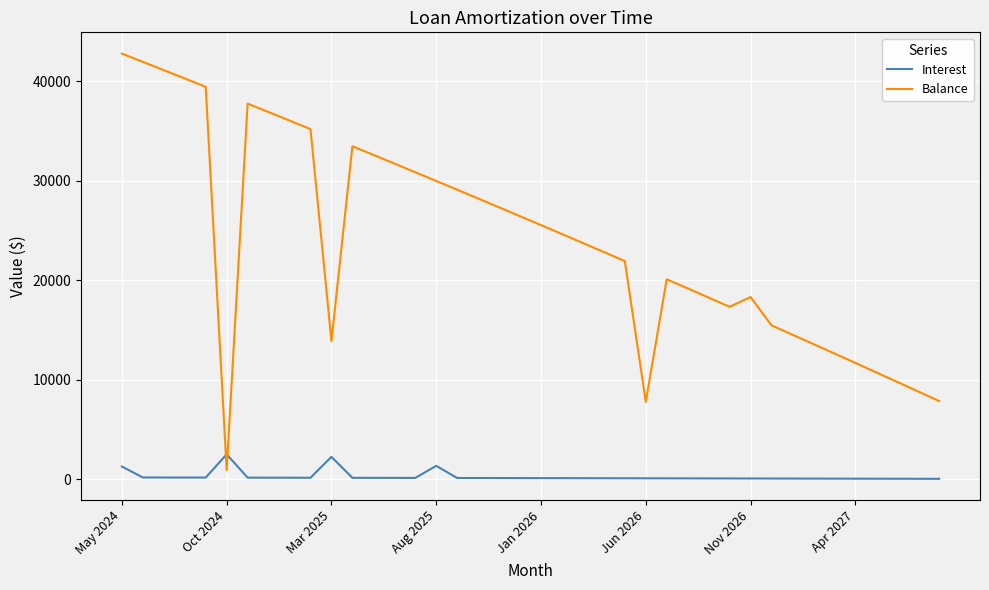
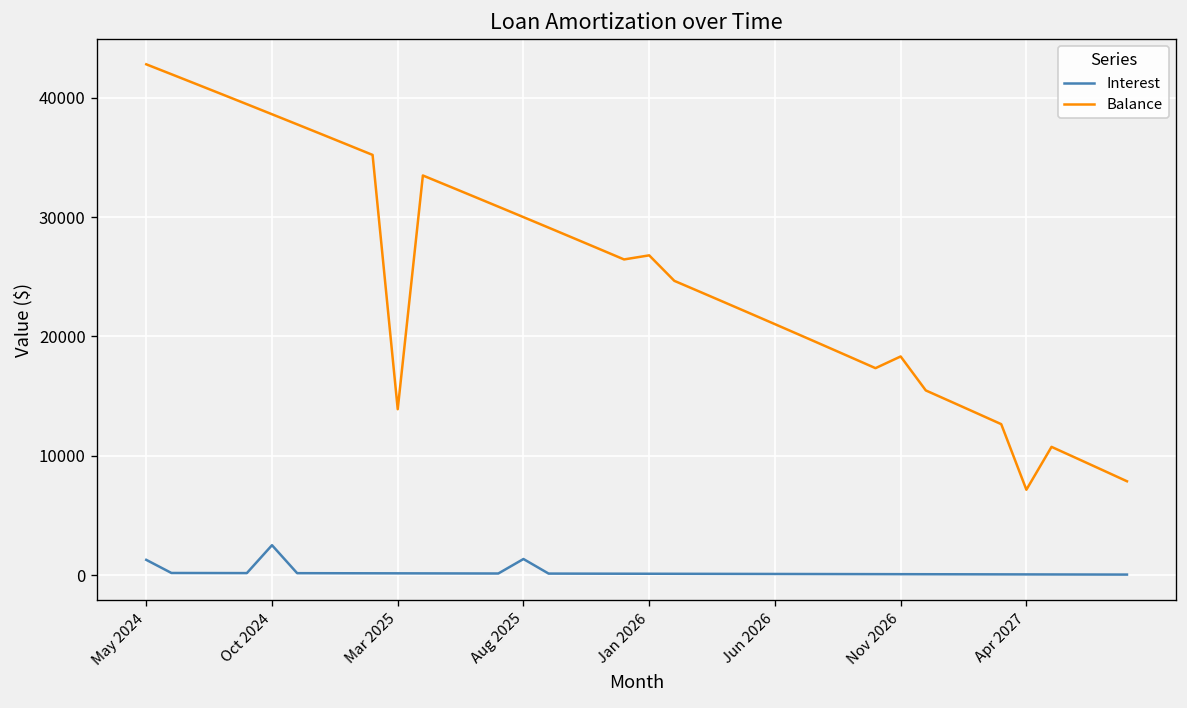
Balance, Oct 2024: 1000 -> 39000
Interest, Mar 2025: 2000 -> 0
Balance, Jan 2026: 26000 -> 27000
Balance, Jun 2026: 8000 -> 21000
Balance, Apr 2027: 12000 -> 7000
